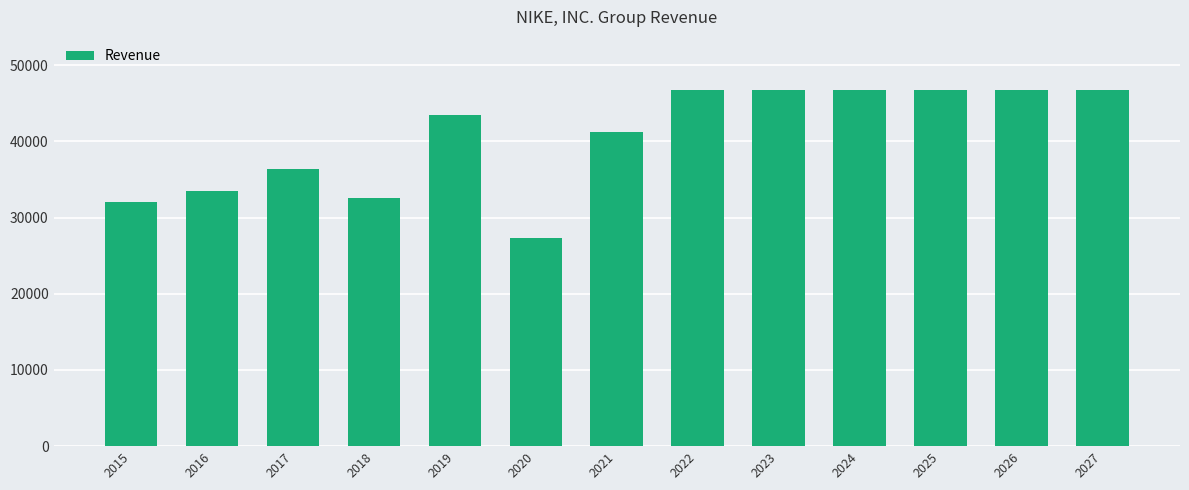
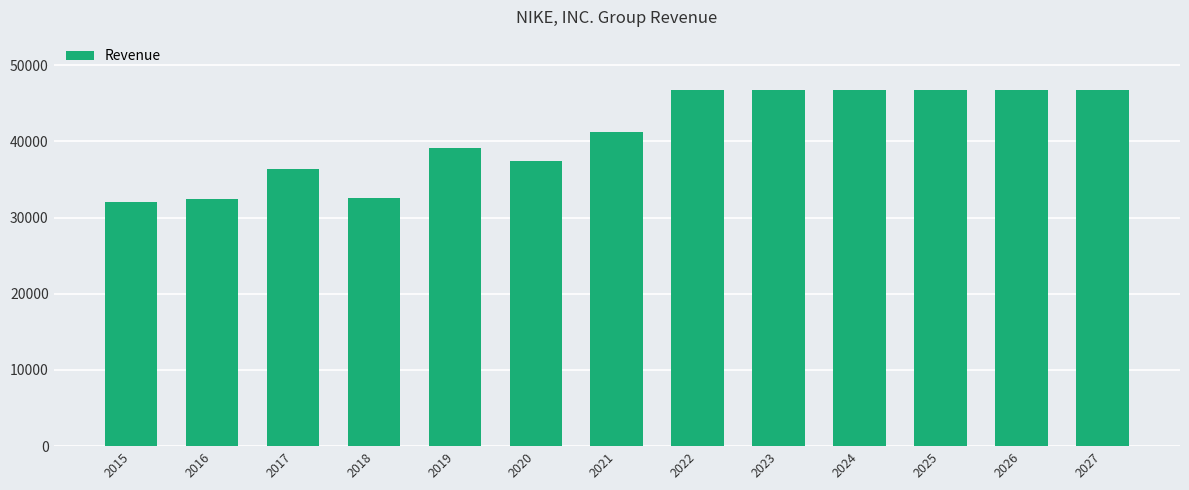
2016: 33000 -> 32000
2019: 43000 -> 39000
2020: 27000 -> 37000
